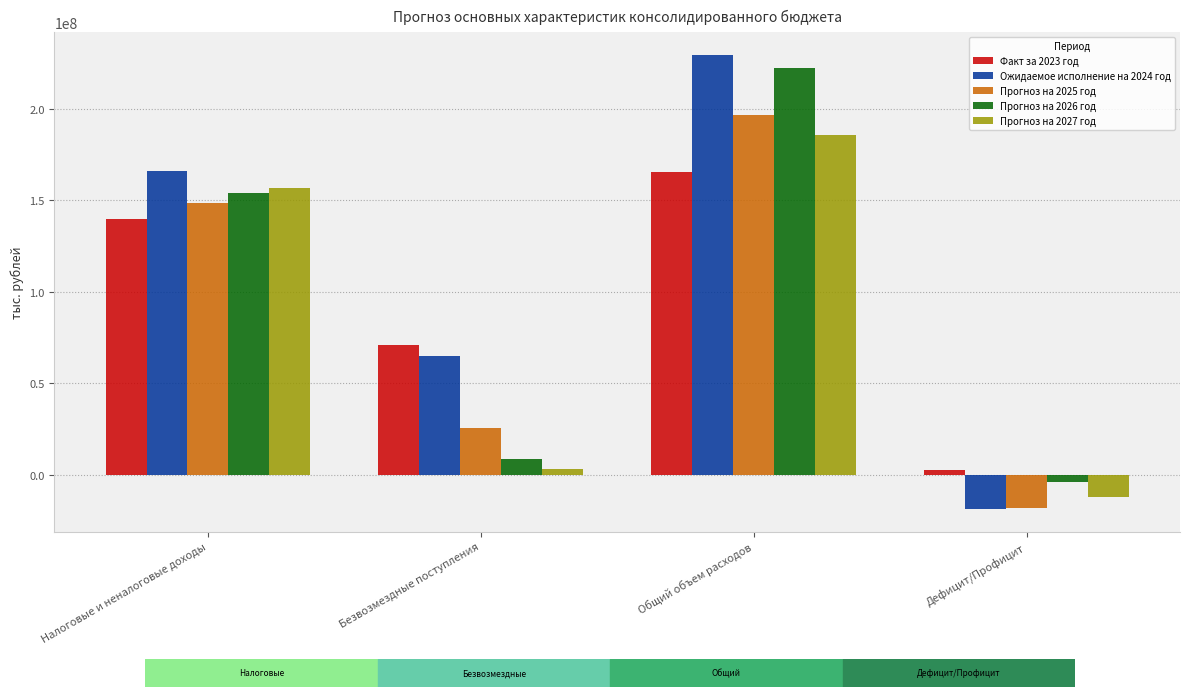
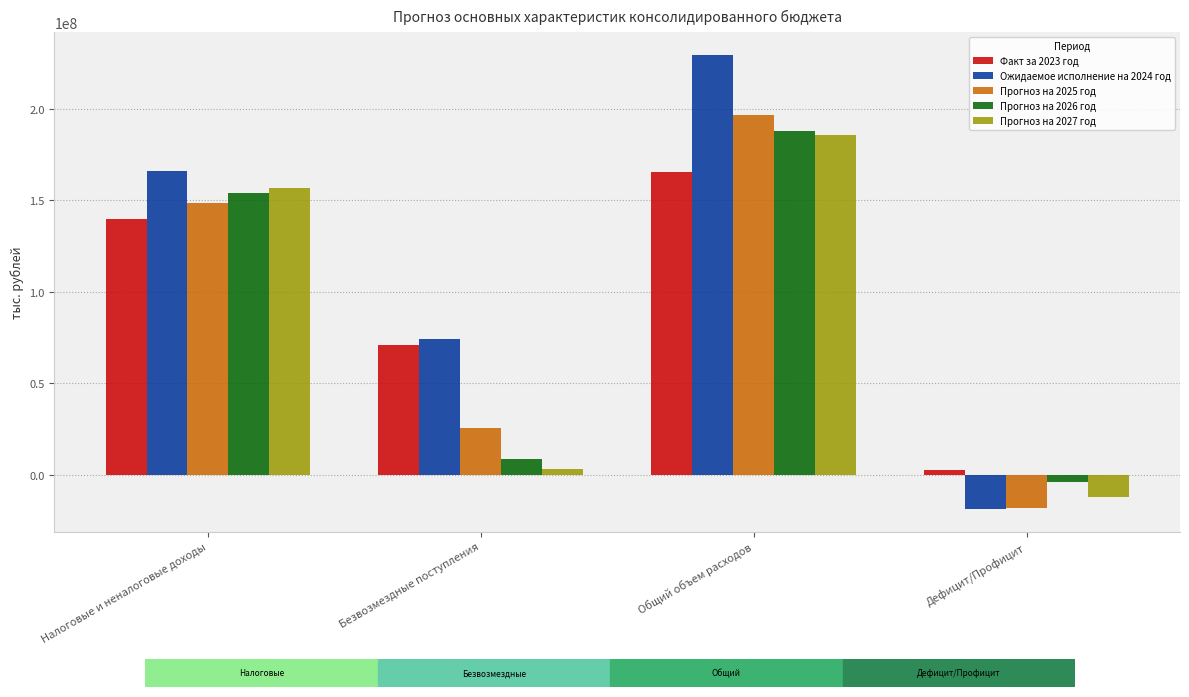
Ожидаемое исполнение на 2024 год, Безвозмездные поступления: 65000000 -> 74000000
Прогноз на 2026 год, Общий объем расходов: 222000000 -> 188000000
